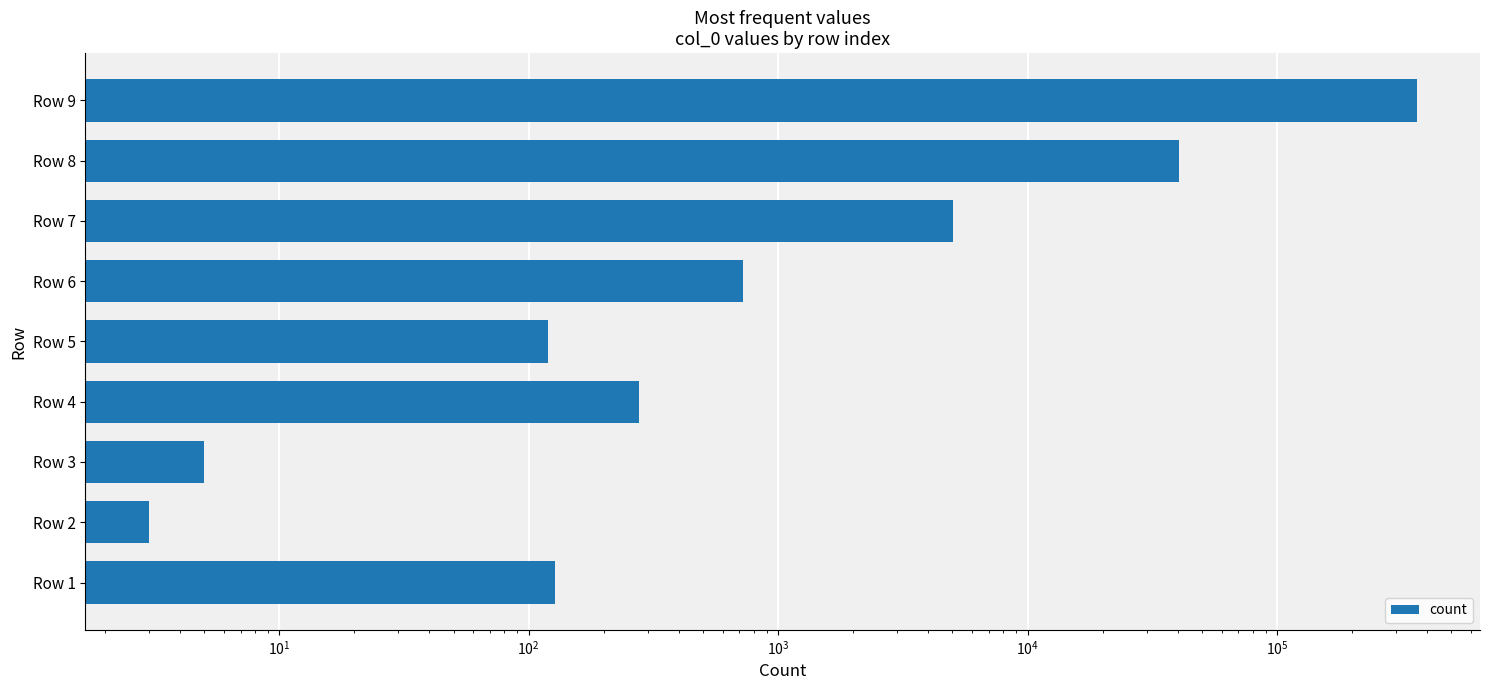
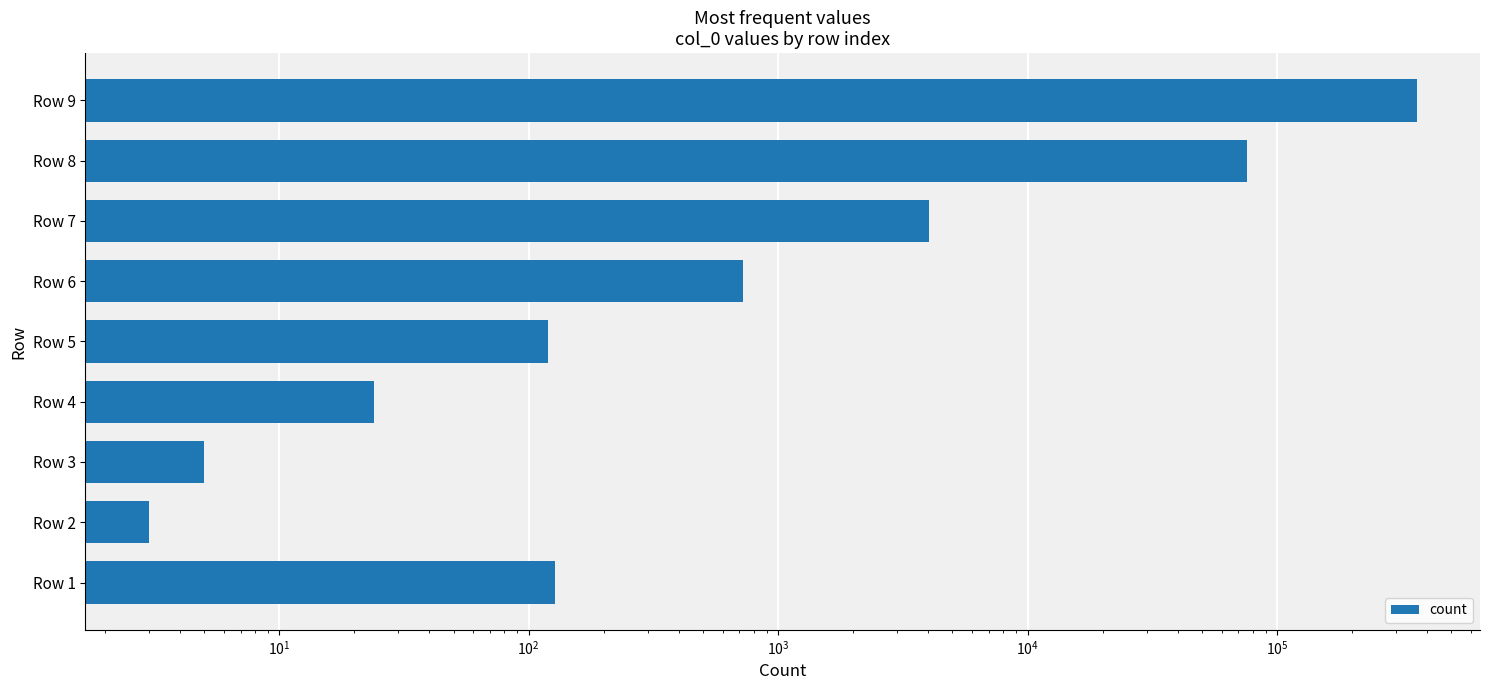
Row 8: 40000 -> 76000
Row 7: 5000 -> 4000
Row 4: 280 -> 24
